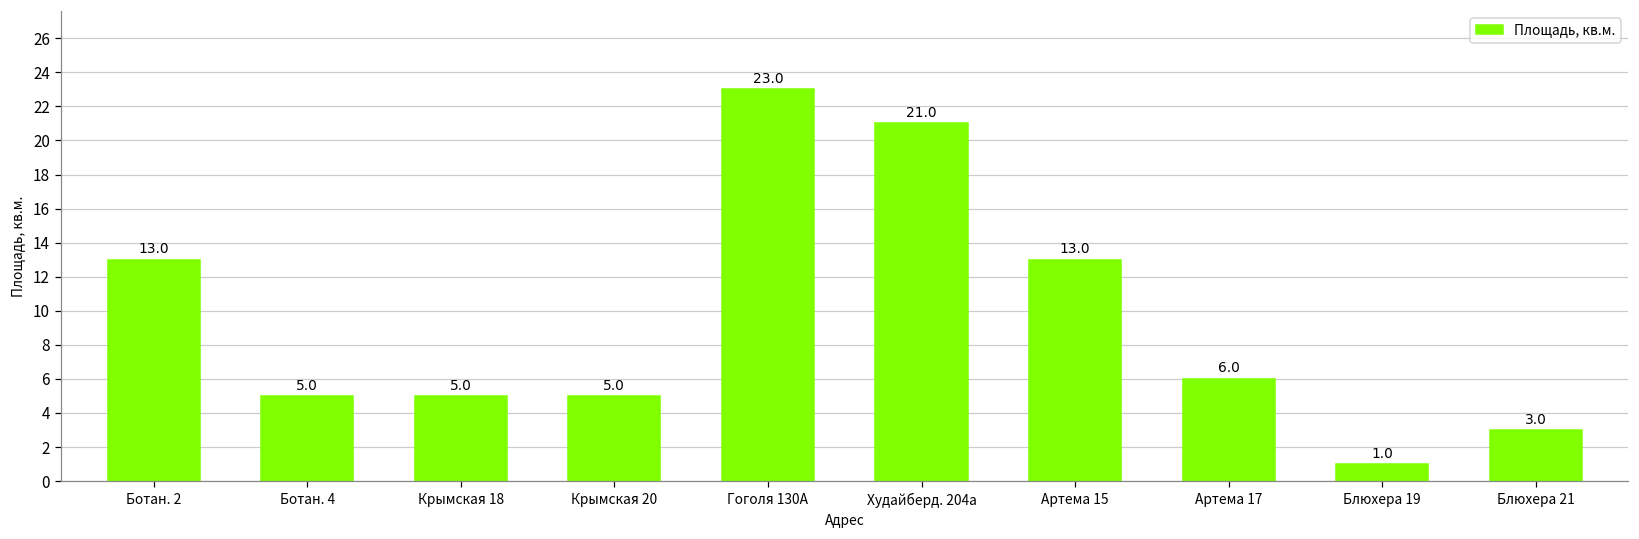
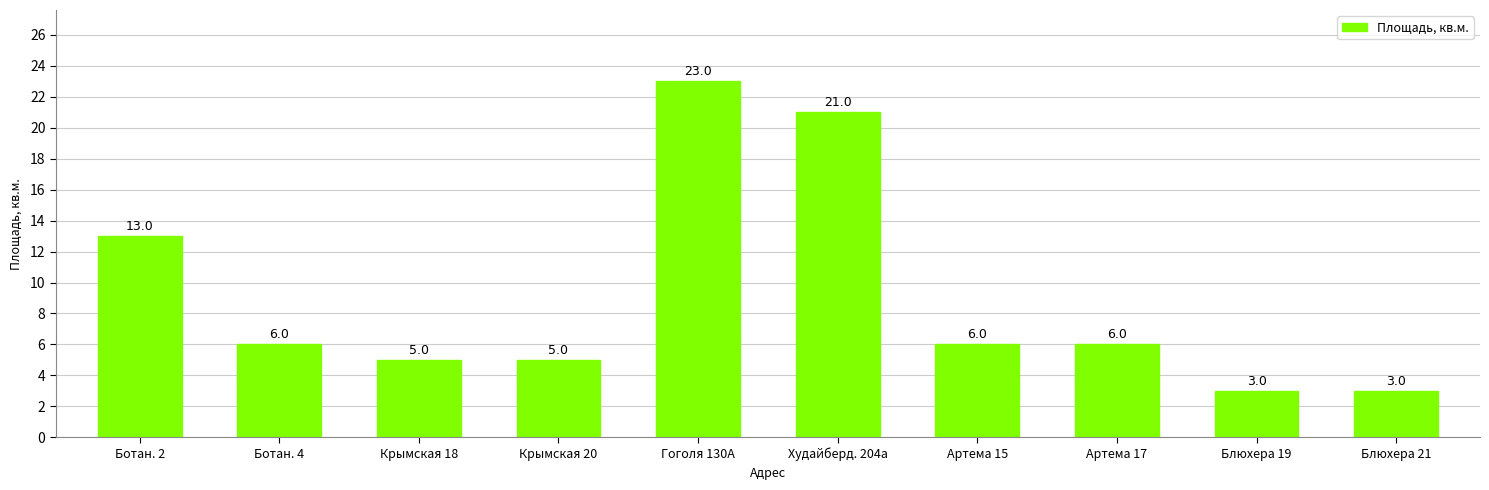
Ботан. 4: 5.0 -> 6.0
Артема 15: 13.0 -> 6.0
Блюхера 19: 1.0 -> 3.0
